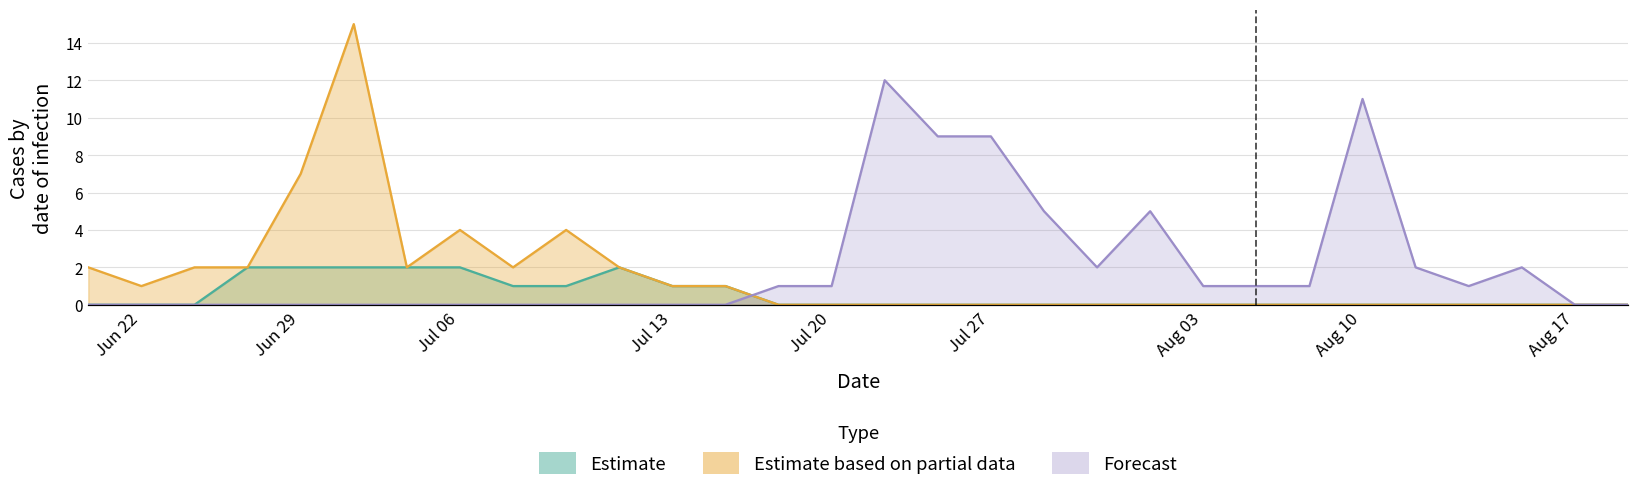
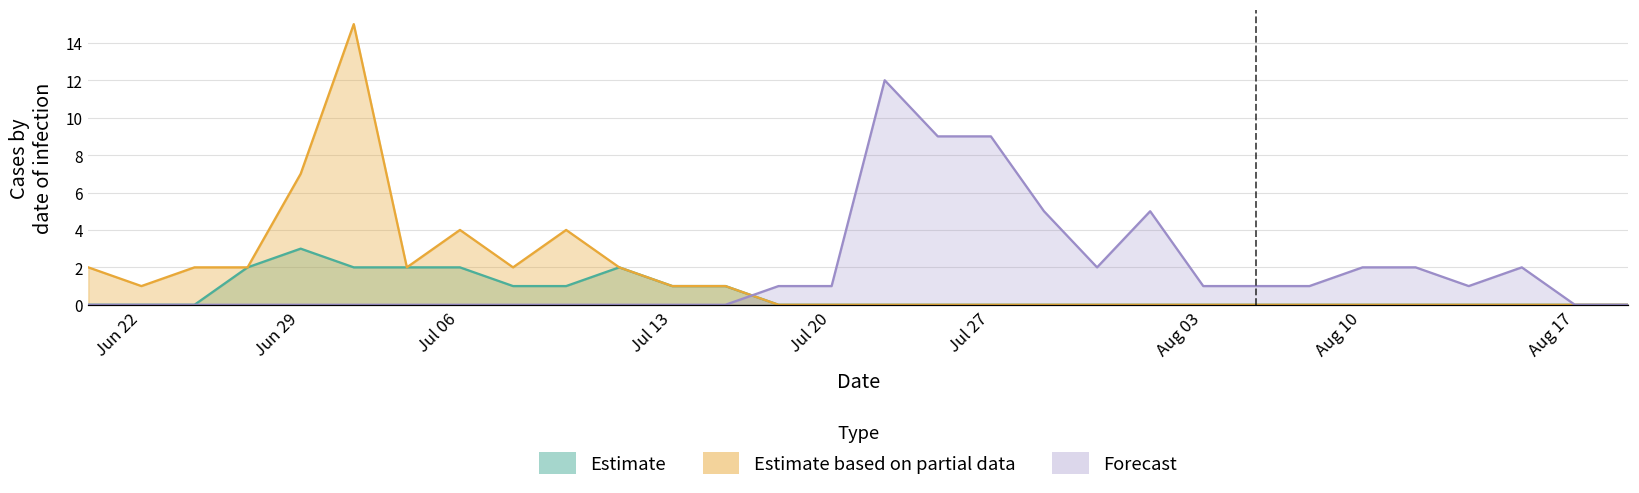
Estimate, Jun 29: 2 -> 3
Forecast, Aug 10: 11 -> 2
